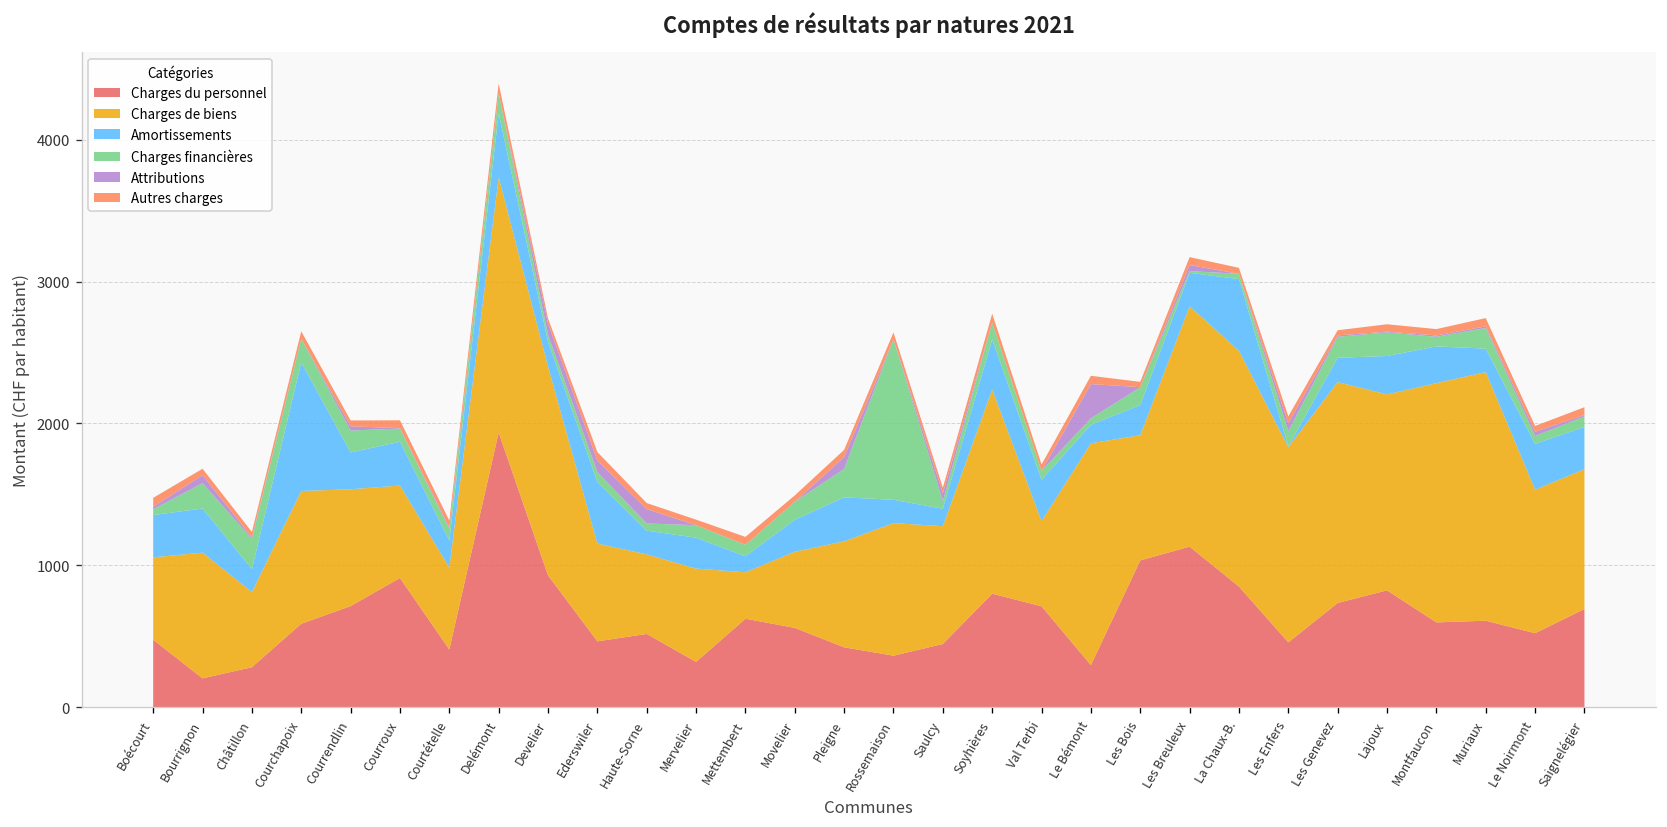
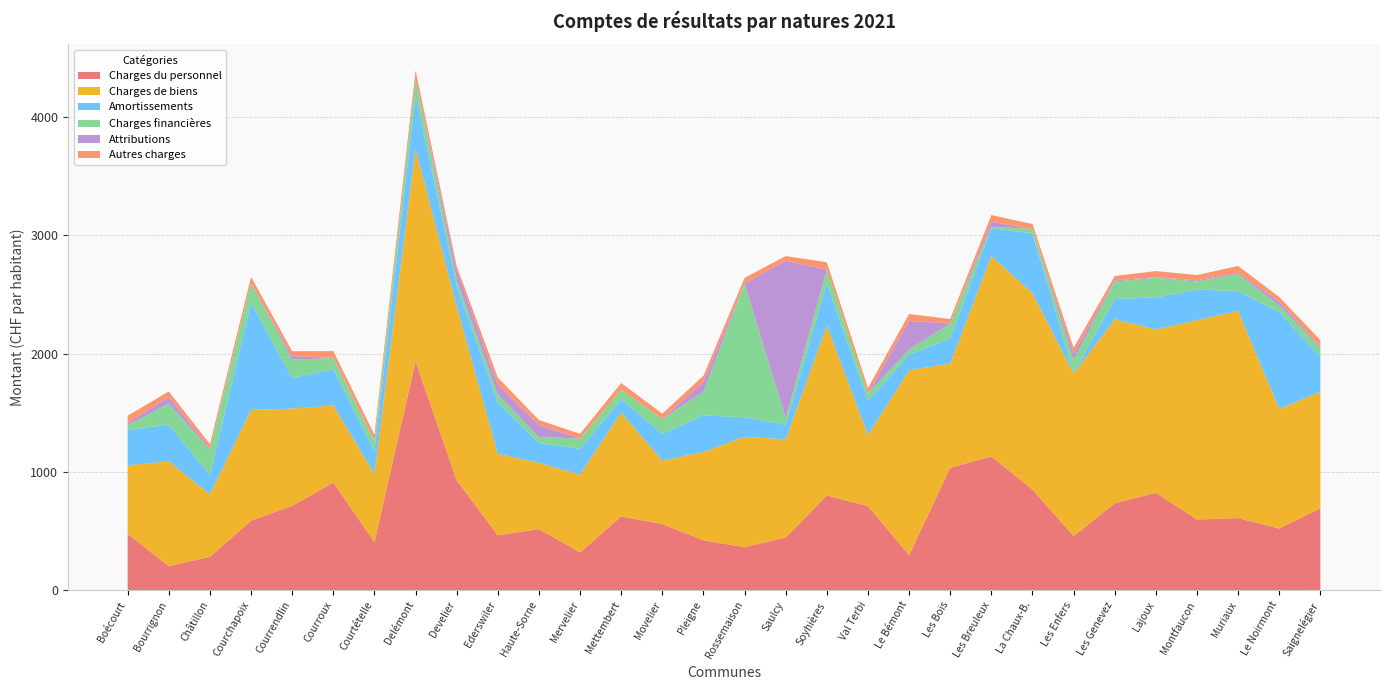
Charges de biens, Mettembert: 330 -> 880
Attributions, Saulcy: 60 -> 1330
Amortissements, Le Noirmont: 320 -> 820
